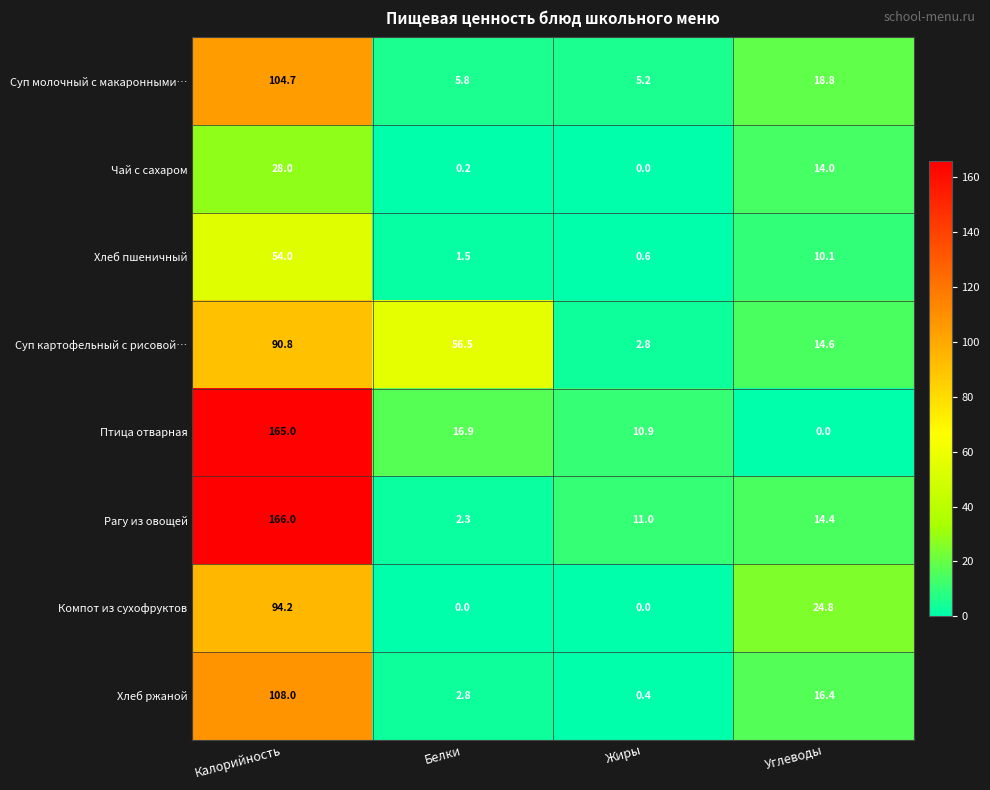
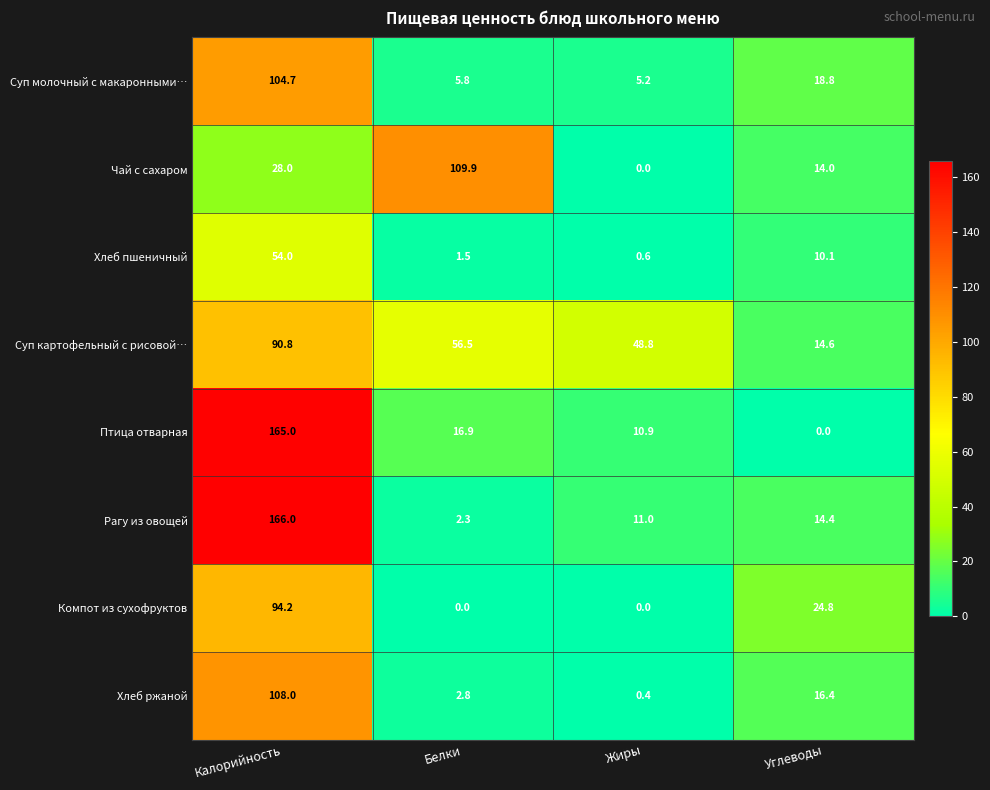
Чай с сахаром, Белки: 0.2 -> 109.9
Суп картофельный с рисовой…, Жиры: 2.8 -> 48.8
